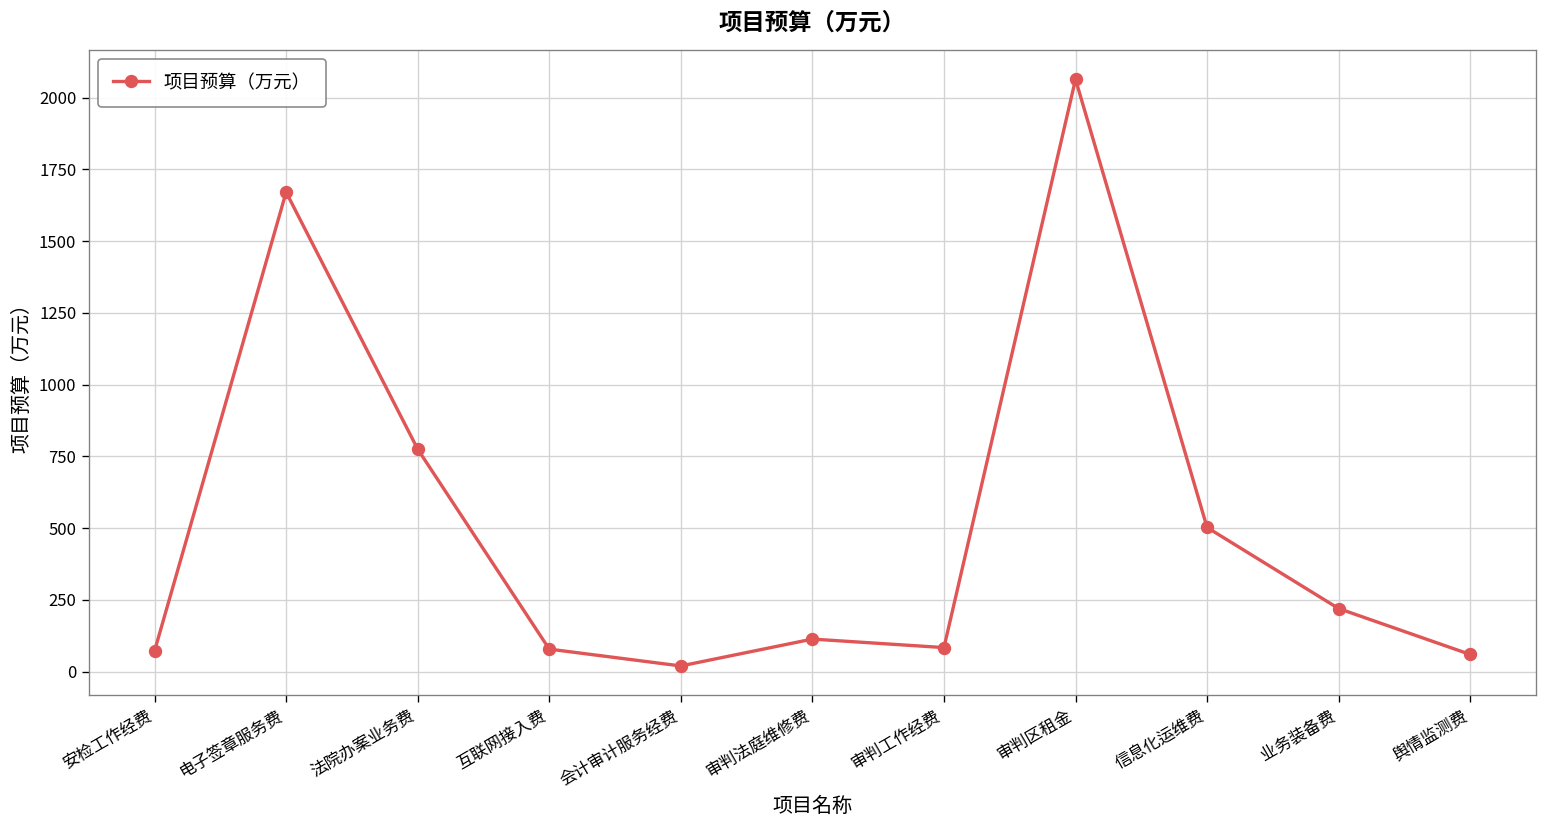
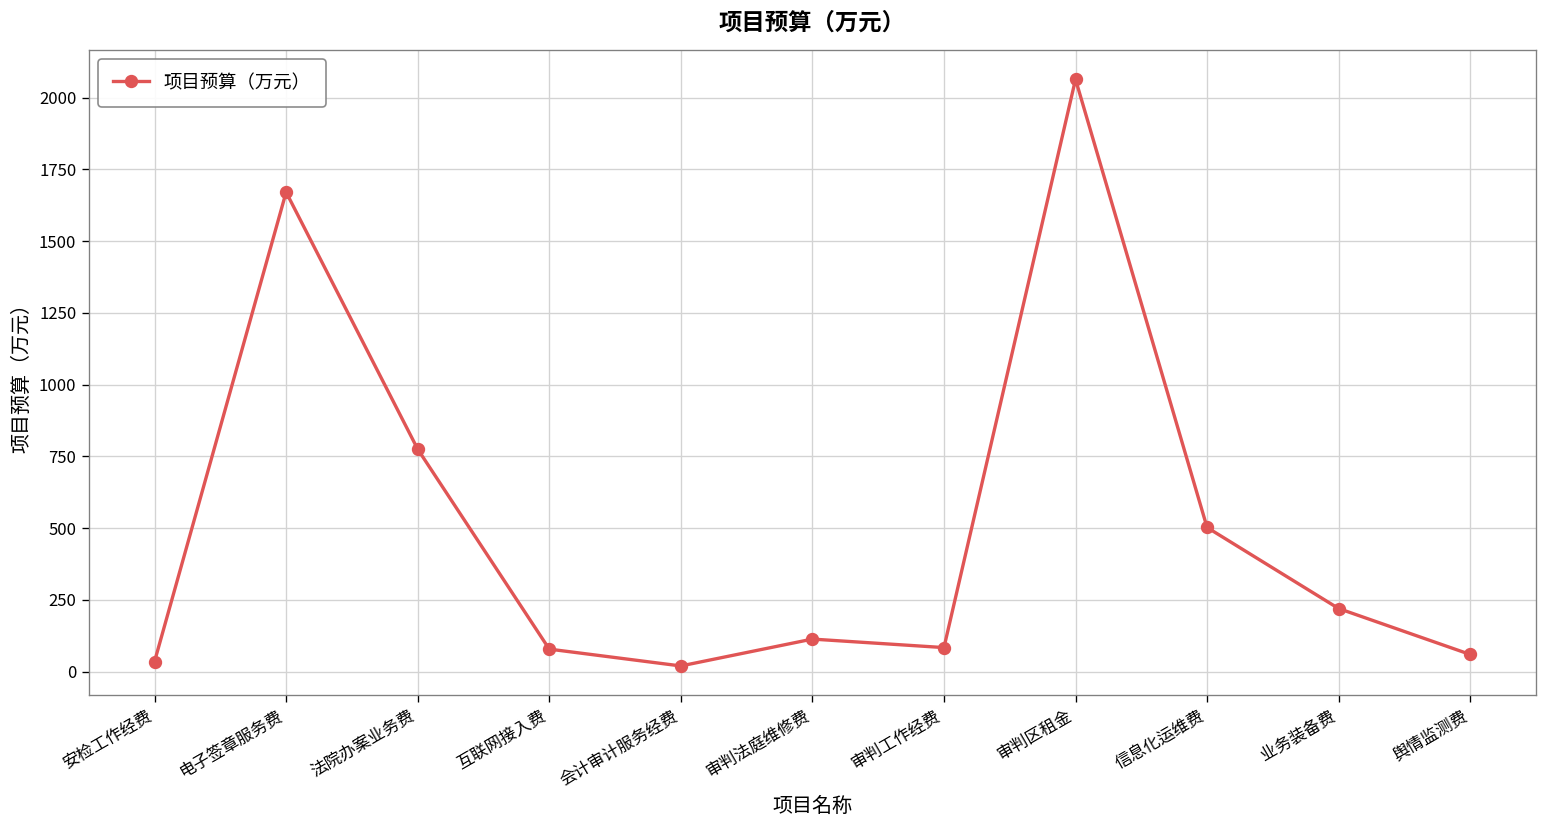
安检工作经费: 70 -> 40
